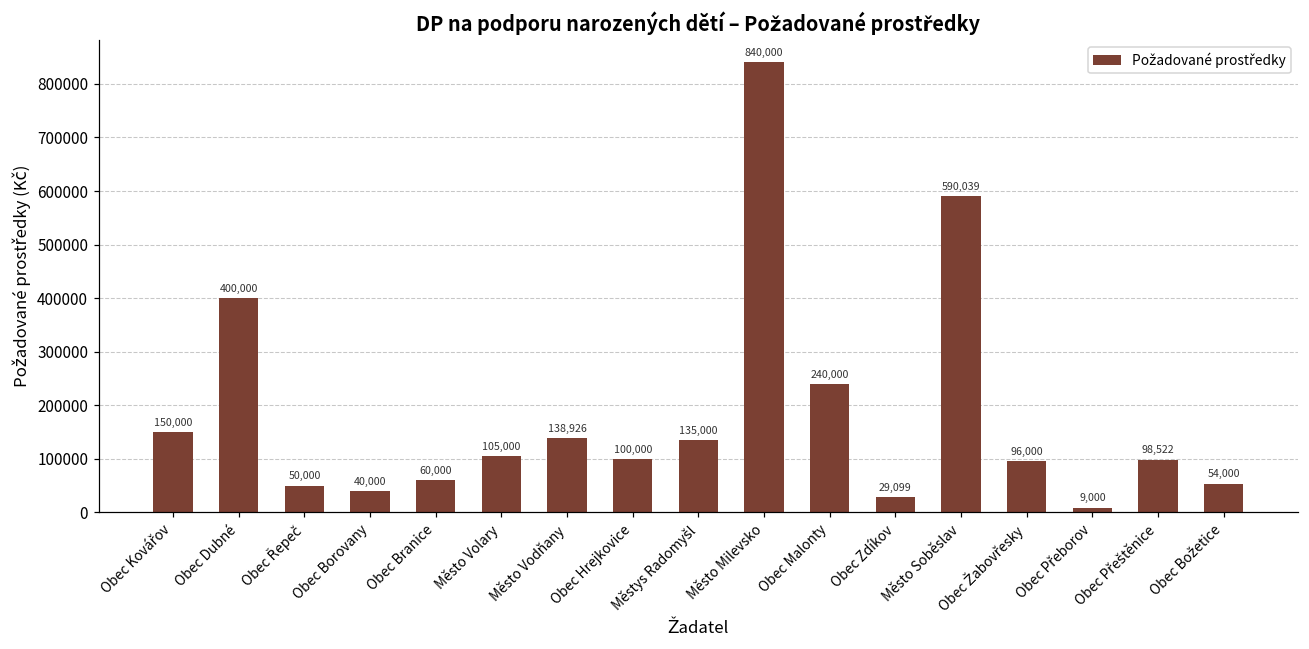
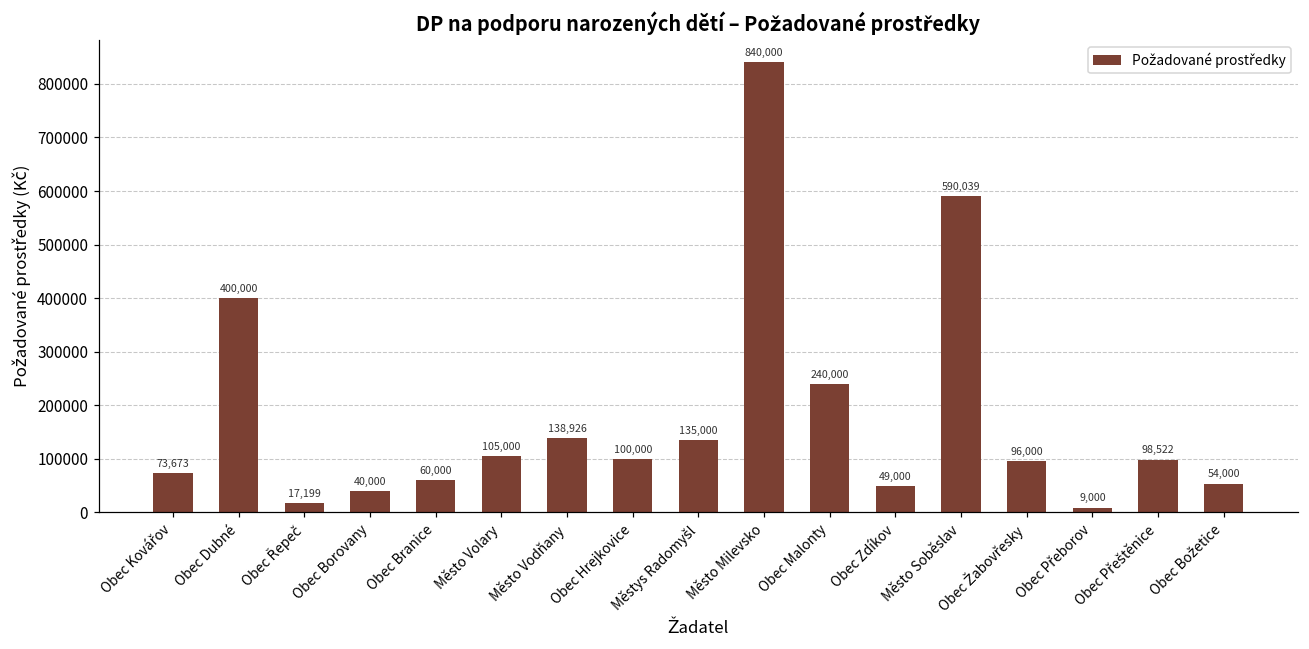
Obec Kovářov: 150,000 -> 73,673
Obec Řepeč: 50,000 -> 17,199
Obec Zdíkov: 29,099 -> 49,000
